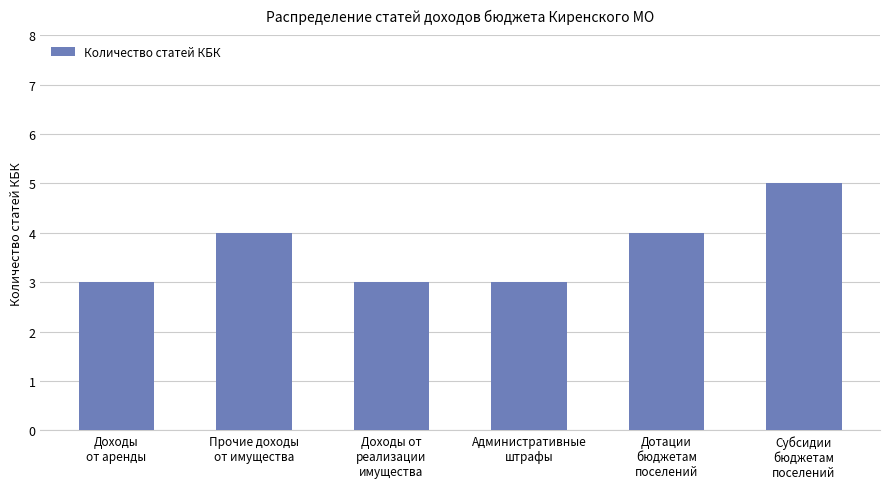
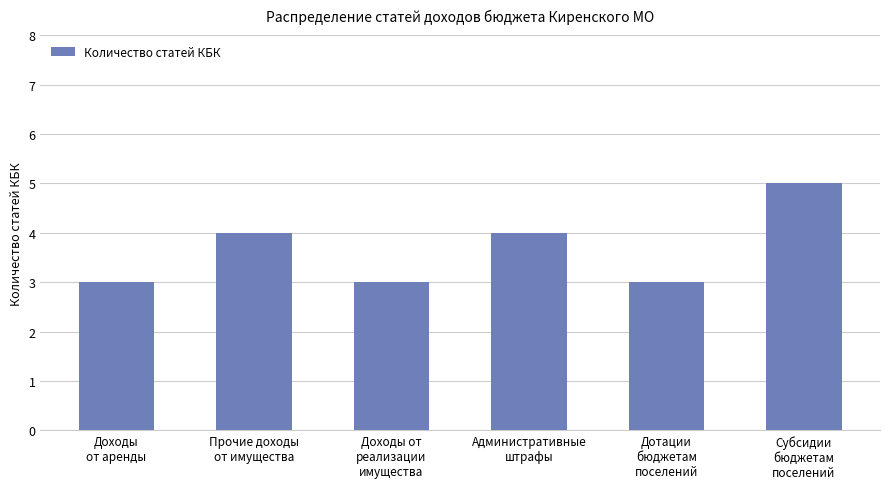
Административные штрафы: 3 -> 4
Дотации бюджетам поселений: 4 -> 3
